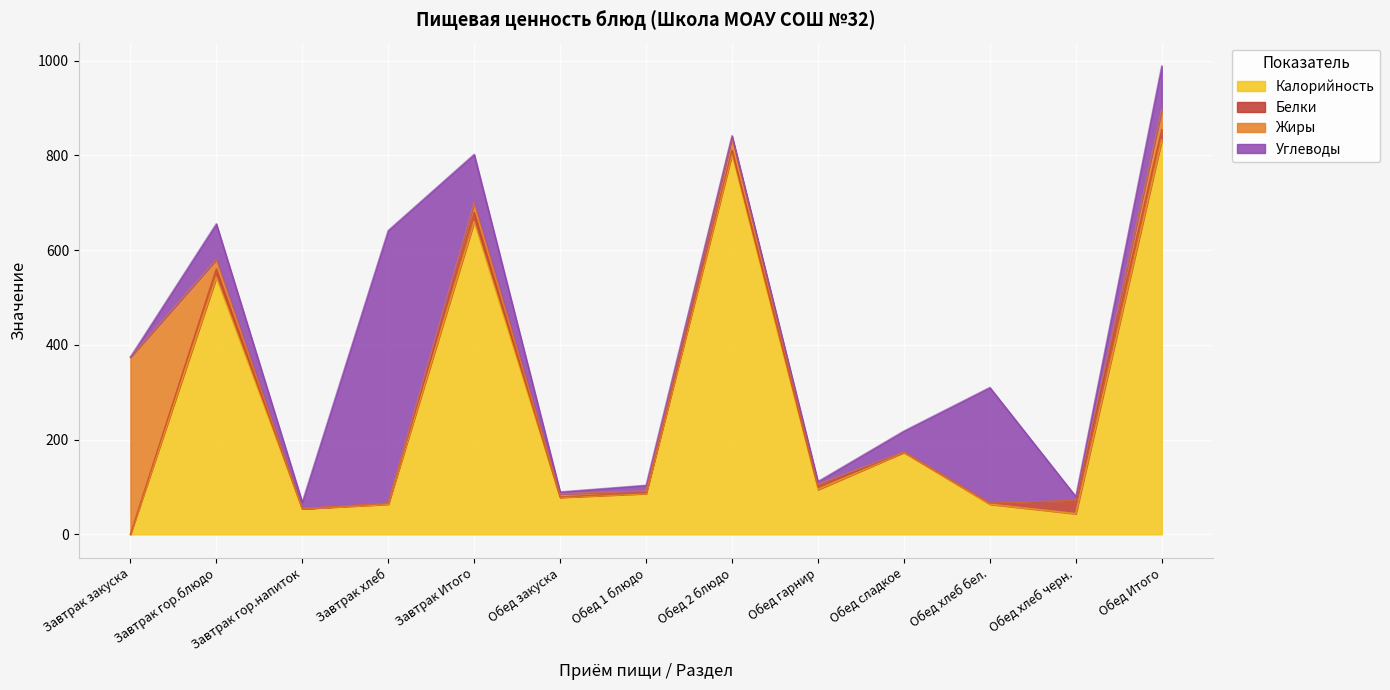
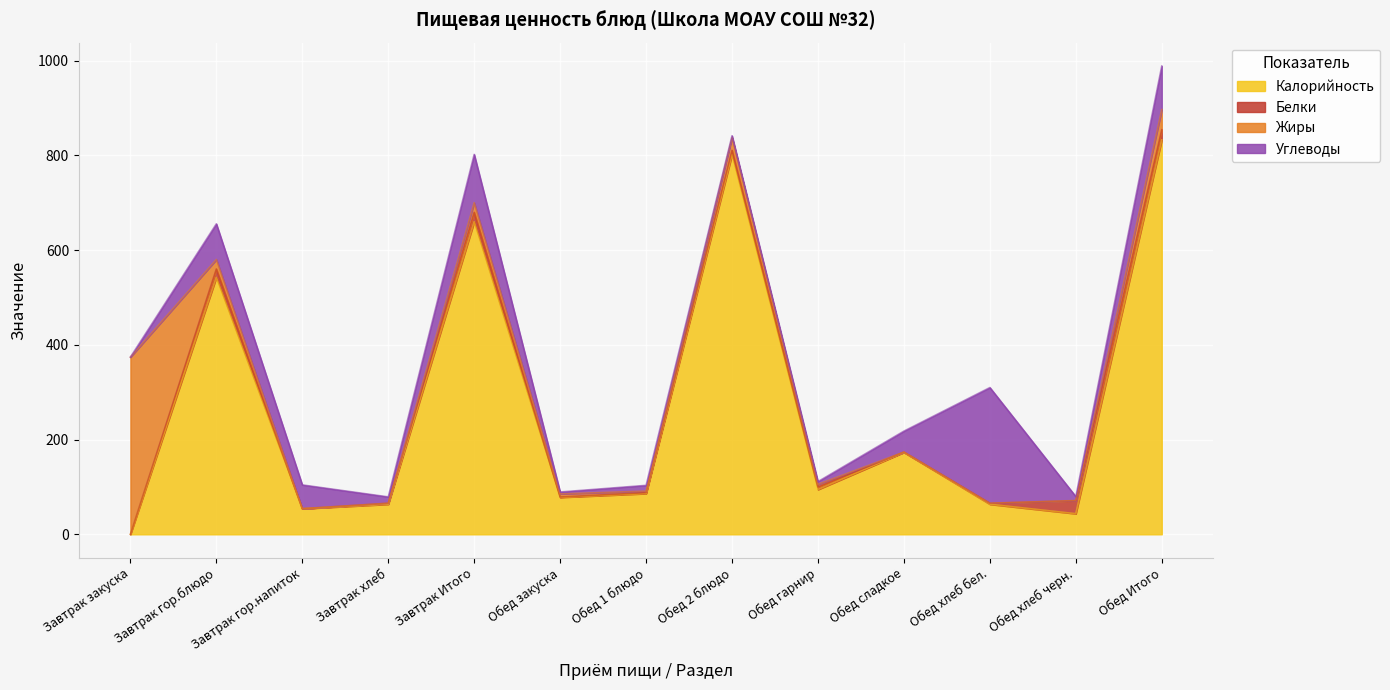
Углеводы, Завтрак гор.напиток: 10 -> 50
Углеводы, Завтрак хлеб: 580 -> 10
